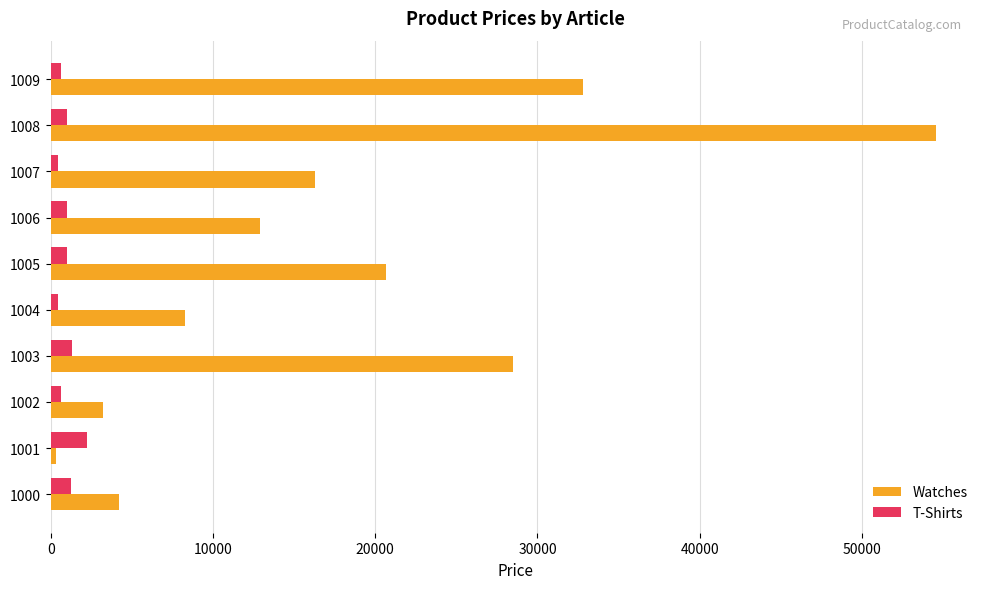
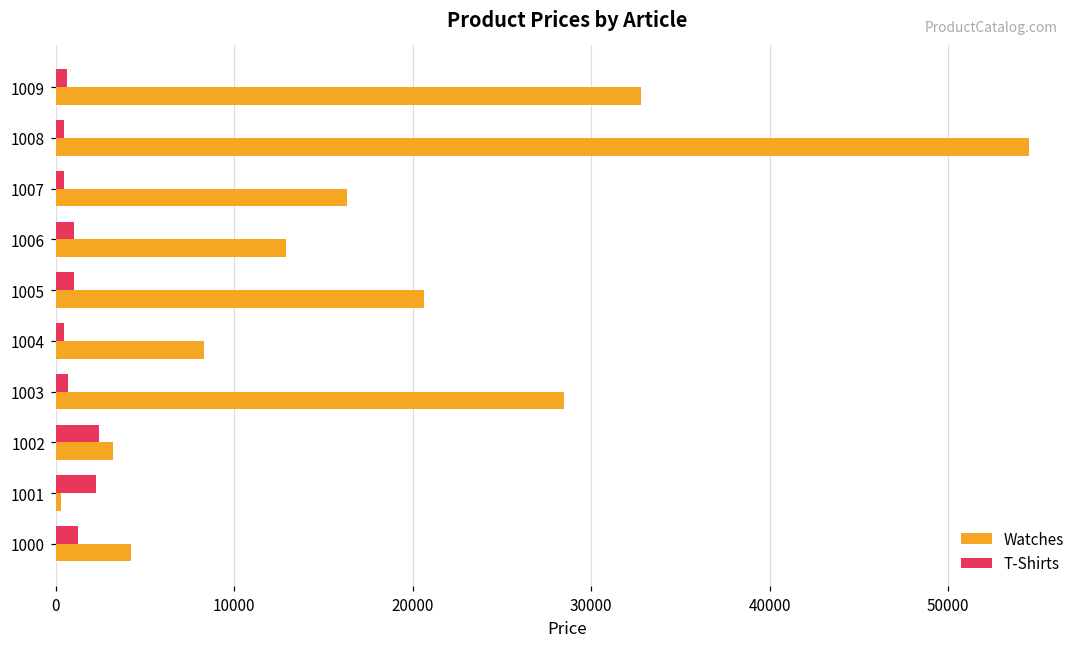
T-Shirts, 1008: 1000 -> 500
T-Shirts, 1003: 1300 -> 700
T-Shirts, 1002: 700 -> 2400
